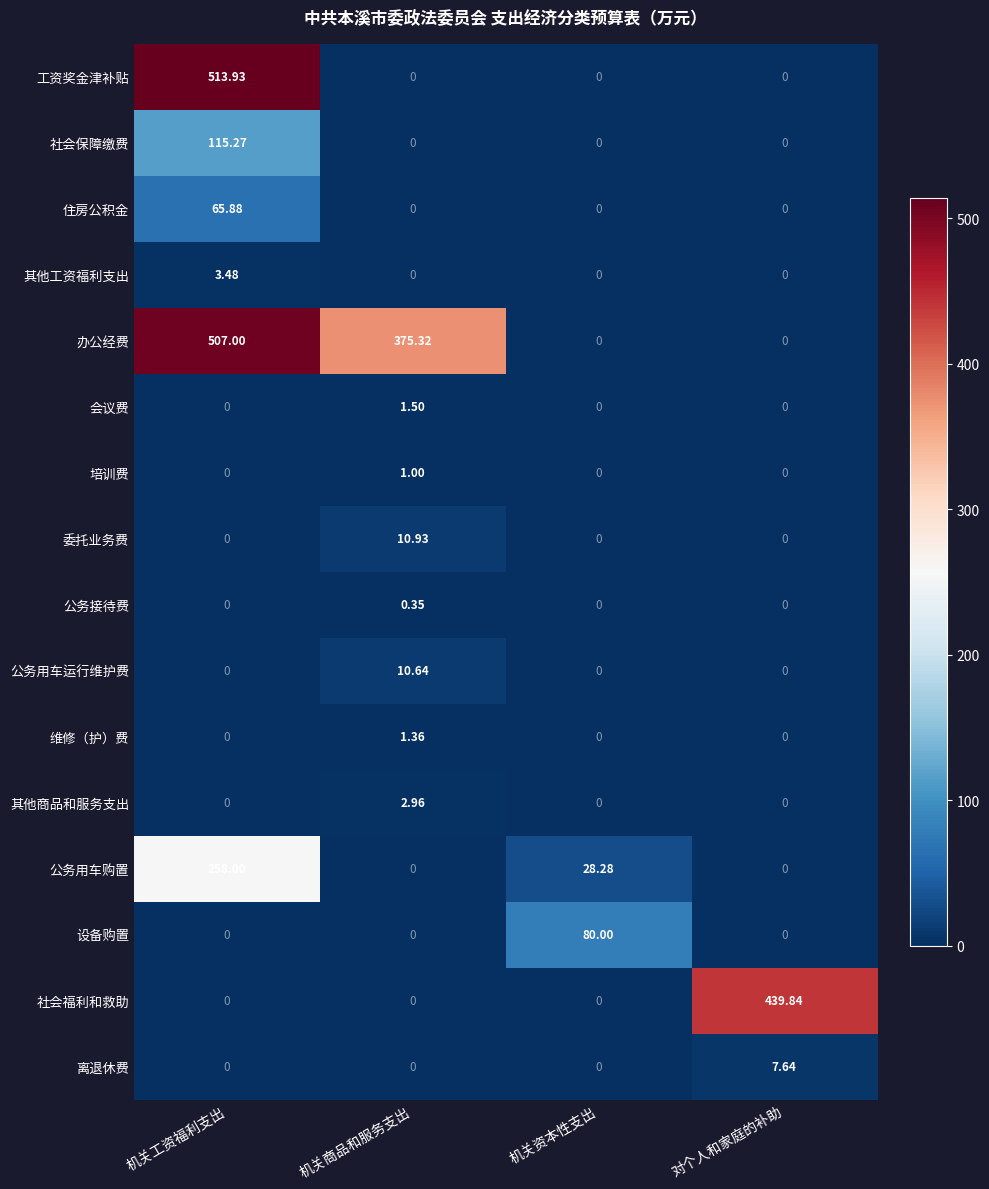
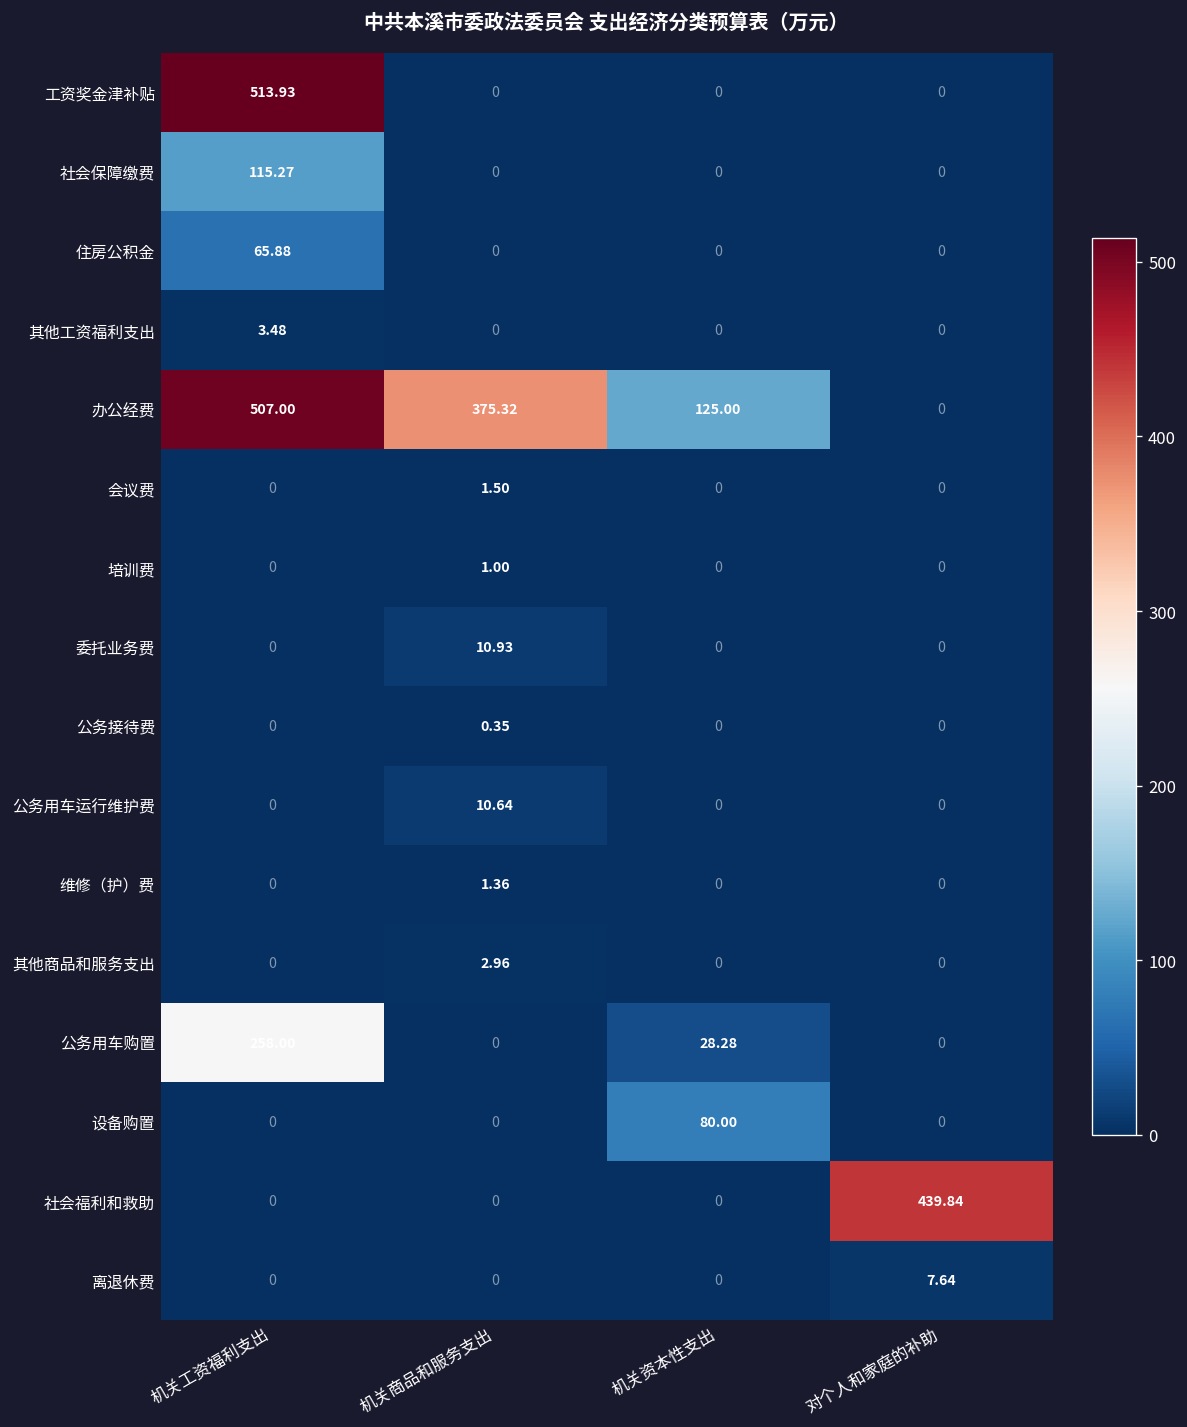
办公经费, 机关资本性支出: 0 -> 125.00
